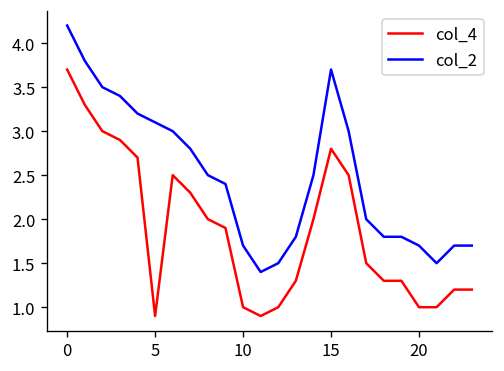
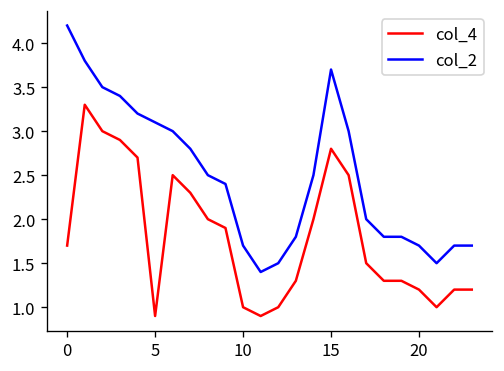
col_4, 0: 3.7 -> 1.7
col_4, 20: 1.0 -> 1.2
